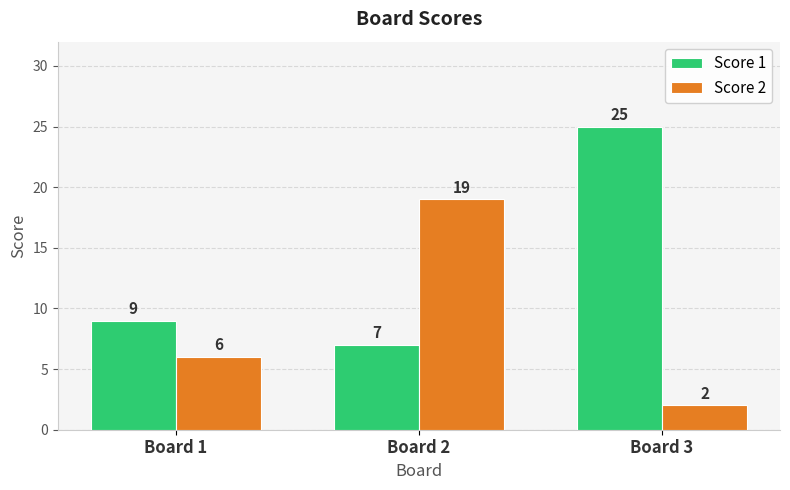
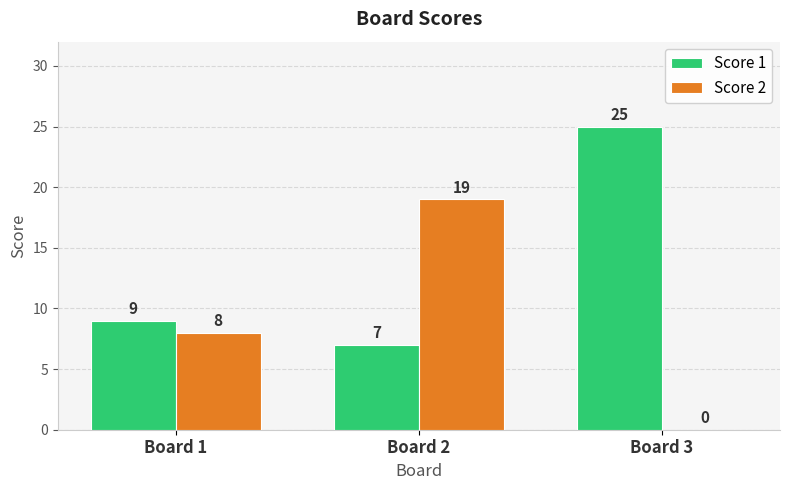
Score 2, Board 1: 6 -> 8
Score 2, Board 3: 2 -> 0
